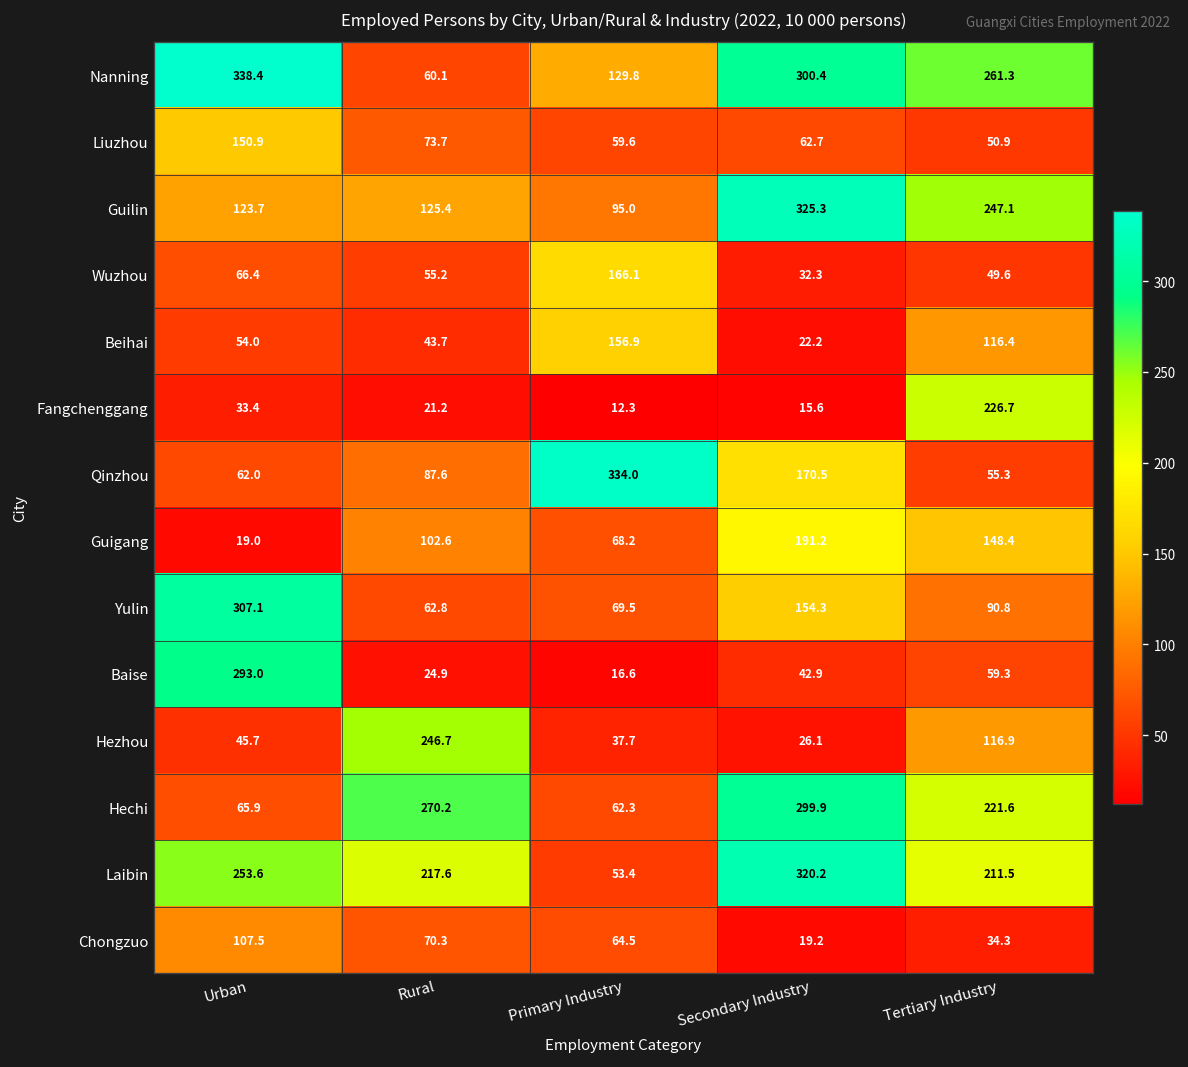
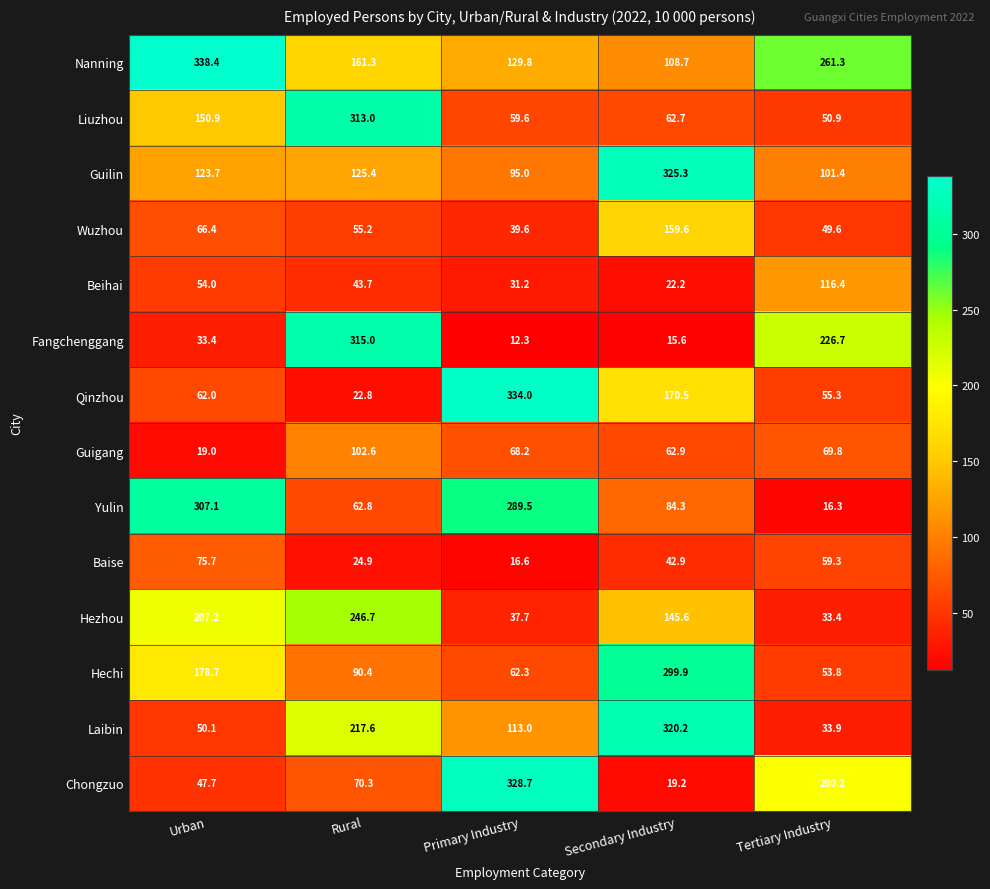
Nanning, Rural: 60.1 -> 161.3
Nanning, Secondary Industry: 300.4 -> 108.7
Liuzhou, Rural: 73.7 -> 313.0
Guilin, Tertiary Industry: 247.1 -> 101.4
Wuzhou, Primary Industry: 166.1 -> 39.6
Wuzhou, Secondary Industry: 32.3 -> 159.6
Beihai, Primary Industry: 156.9 -> 31.2
Fangchenggang, Rural: 21.2 -> 315.0
Qinzhou, Rural: 87.6 -> 22.8
Guigang, Secondary Industry: 191.2 -> 62.9
Guigang, Tertiary Industry: 148.4 -> 69.8
Yulin, Primary Industry: 69.5 -> 289.5
Yulin, Secondary Industry: 154.3 -> 84.3
Yulin, Tertiary Industry: 90.8 -> 16.3
Baise, Urban: 293.0 -> 75.7
Hezhou, Urban: 45.7 -> 207.2
Hezhou, Secondary Industry: 26.1 -> 145.6
Hezhou, Tertiary Industry: 116.9 -> 33.4
Hechi, Urban: 65.9 -> 178.7
Hechi, Rural: 270.2 -> 90.4
Hechi, Tertiary Industry: 221.6 -> 53.8
Laibin, Urban: 253.6 -> 50.1
Laibin, Primary Industry: 53.4 -> 113.0
Laibin, Tertiary Industry: 211.5 -> 33.9
Chongzuo, Urban: 107.5 -> 47.7
Chongzuo, Primary Industry: 64.5 -> 328.7
Chongzuo, Tertiary Industry: 34.3 -> 200.2
